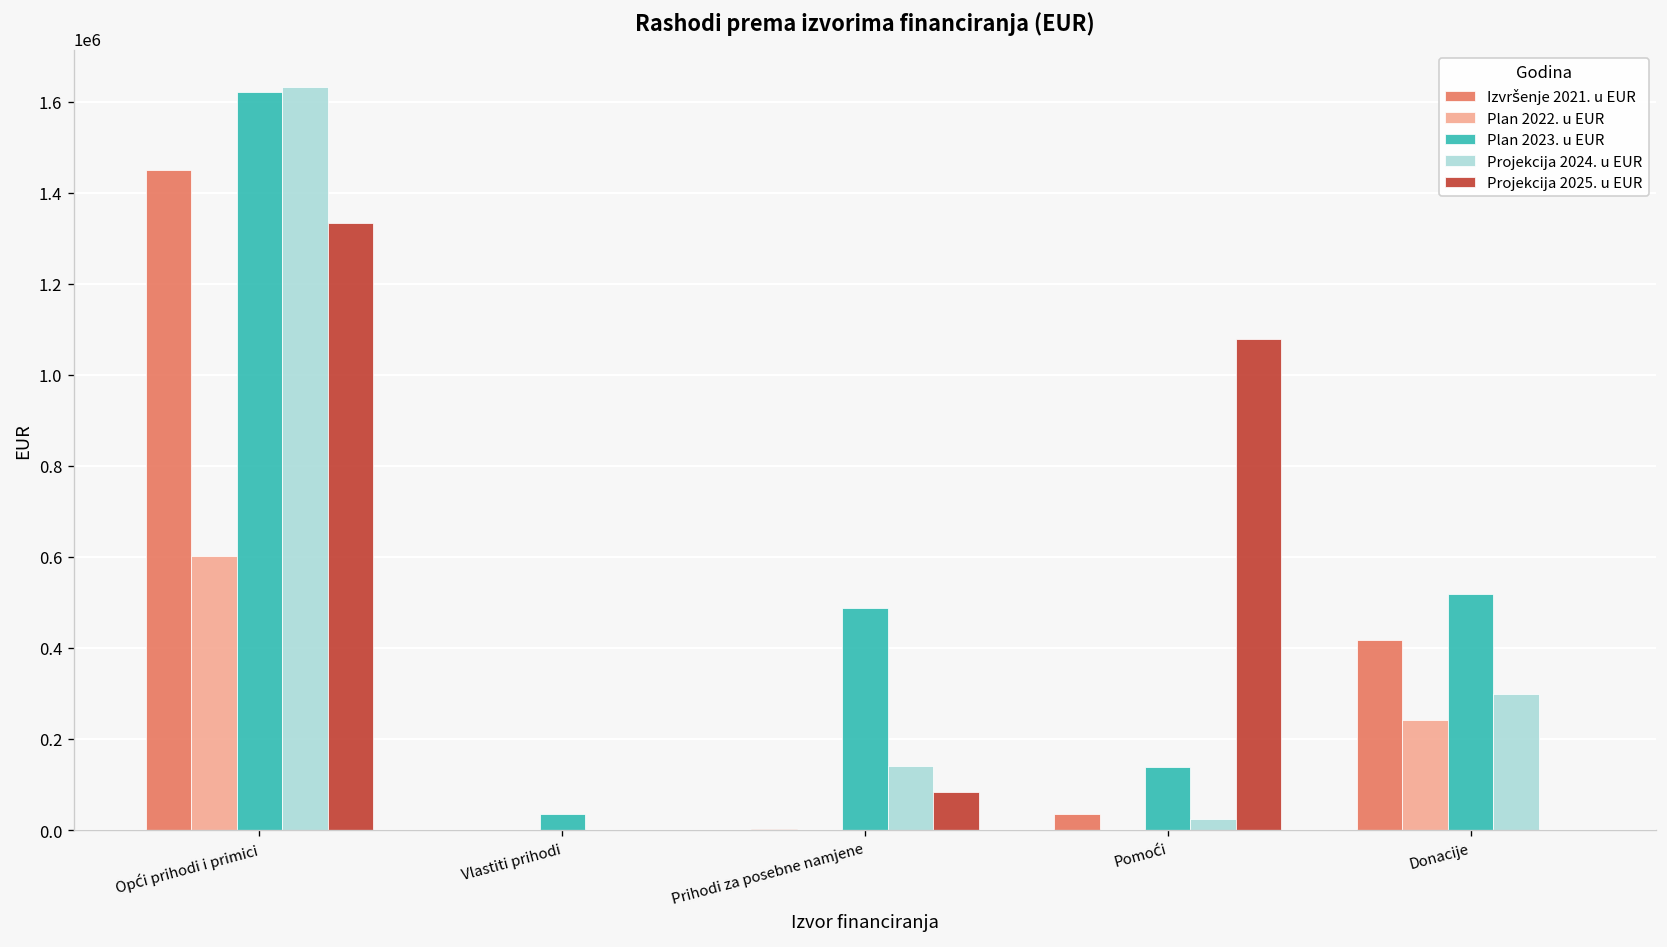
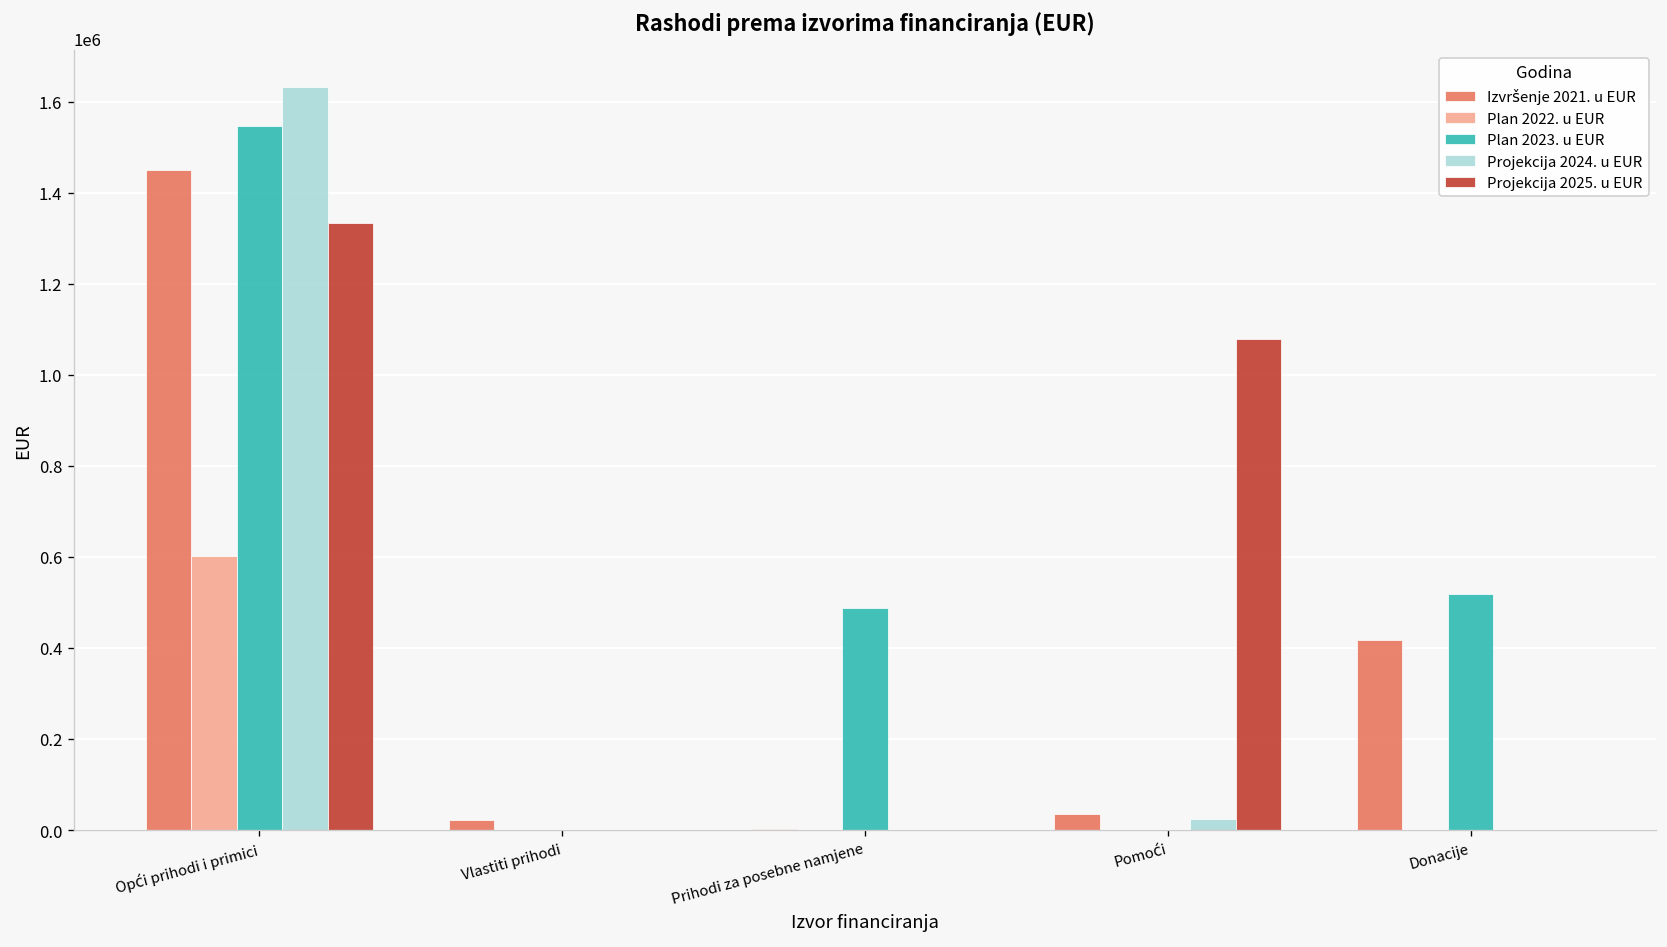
Plan 2023. u EUR, Opći prihodi i primici: 1620000 -> 1550000
Izvršenje 2021. u EUR, Vlastiti prihodi: 0 -> 20000
Plan 2023. u EUR, Vlastiti prihodi: 30000 -> 0
Projekcija 2024. u EUR, Prihodi za posebne namjene: 140000 -> 0
Projekcija 2025. u EUR, Prihodi za posebne namjene: 80000 -> 0
Plan 2023. u EUR, Pomoći: 140000 -> 0
Plan 2022. u EUR, Donacije: 240000 -> 0
Projekcija 2024. u EUR, Donacije: 300000 -> 0
